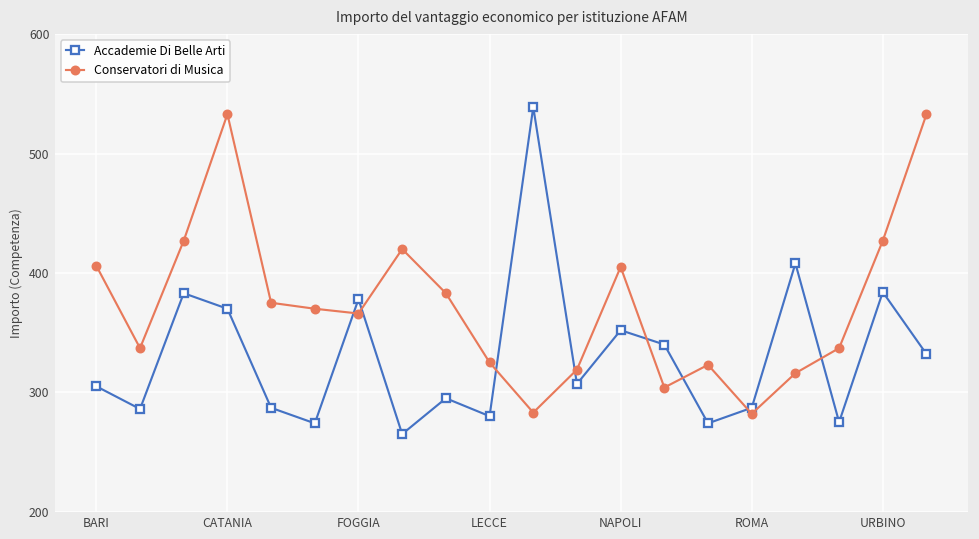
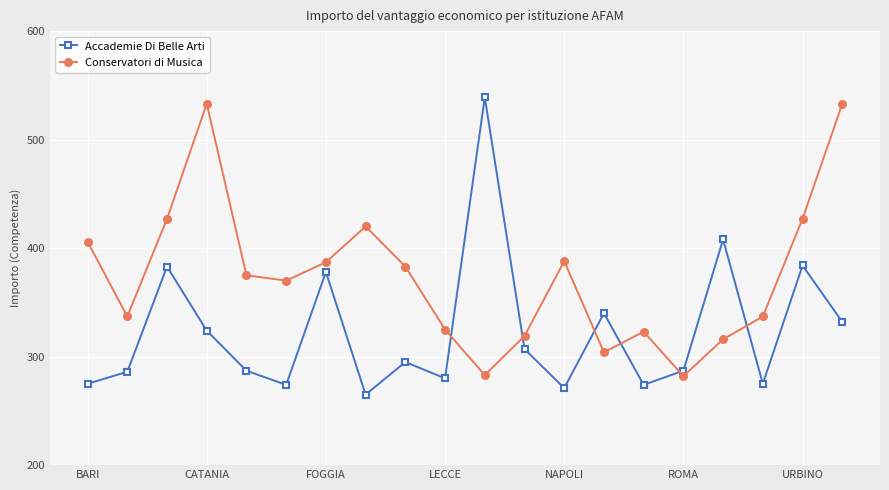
Accademie Di Belle Arti, BARI: 305 -> 275
Accademie Di Belle Arti, CATANIA: 370 -> 324
Conservatori di Musica, FOGGIA: 366 -> 387
Accademie Di Belle Arti, NAPOLI: 352 -> 271
Conservatori di Musica, NAPOLI: 405 -> 388
